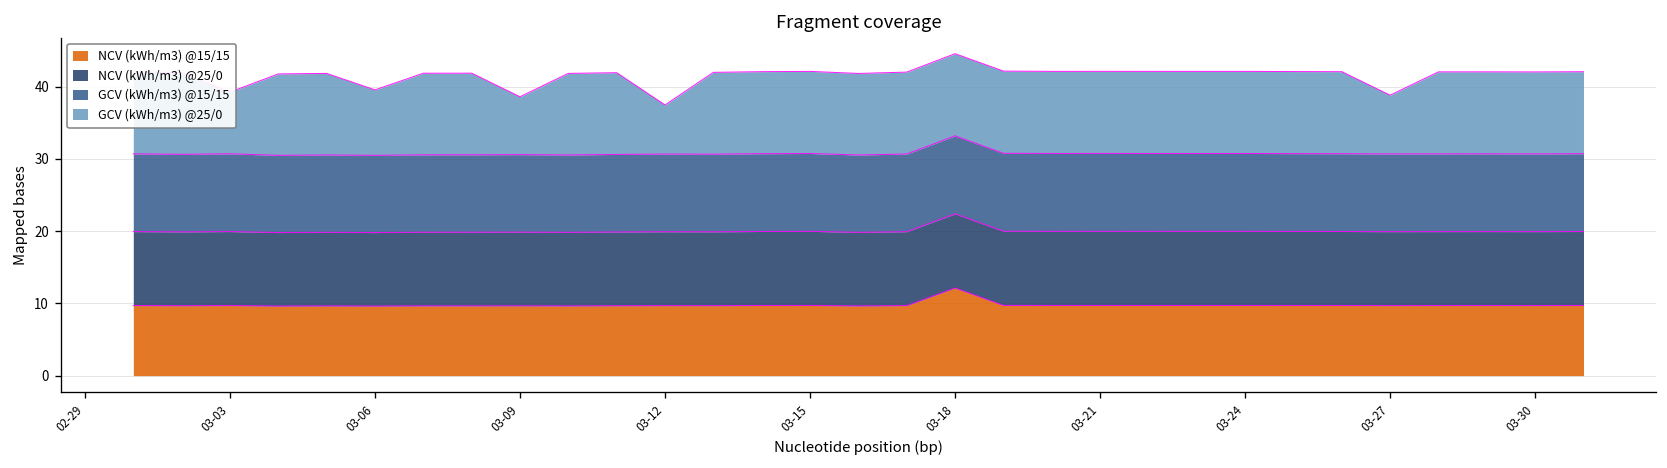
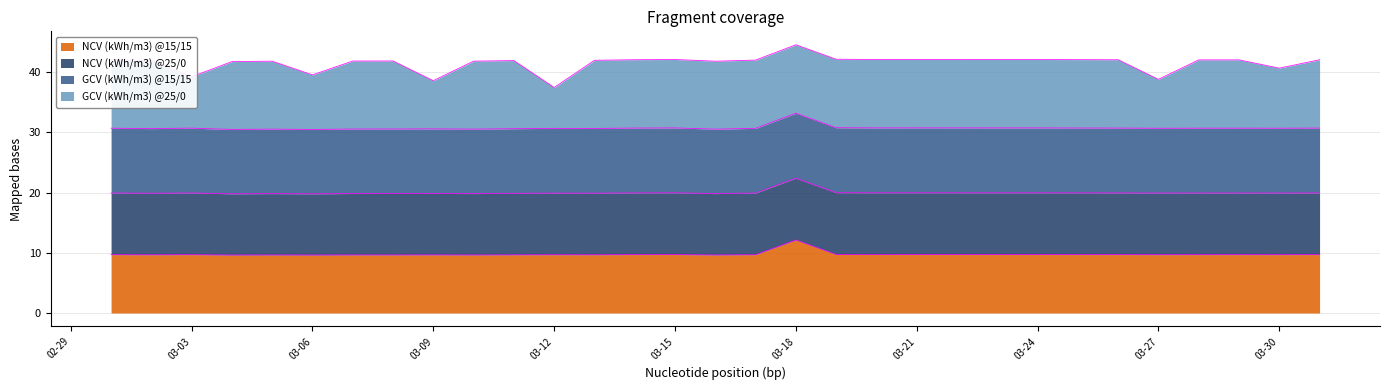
GCV (kWh/m3) @25/0, 03-30: 11 -> 10
